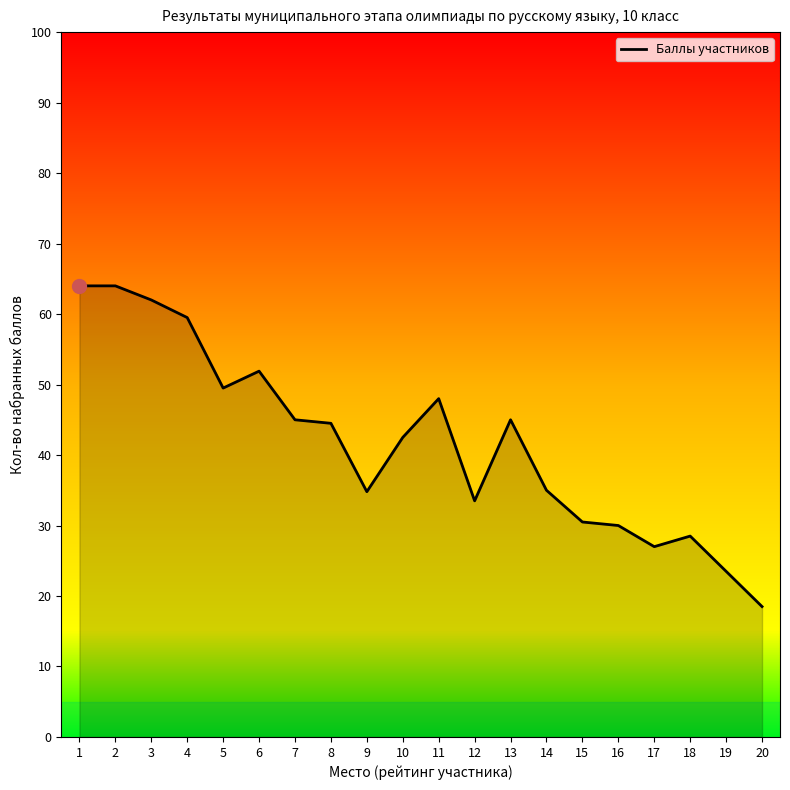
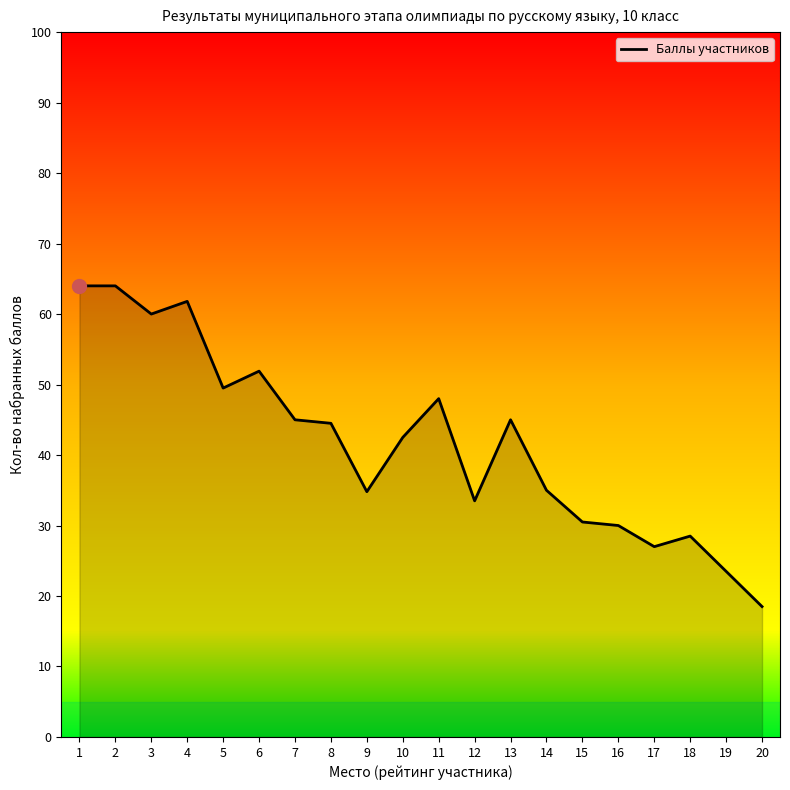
Баллы участников, 3: 62 -> 60
Баллы участников, 4: 60 -> 62
